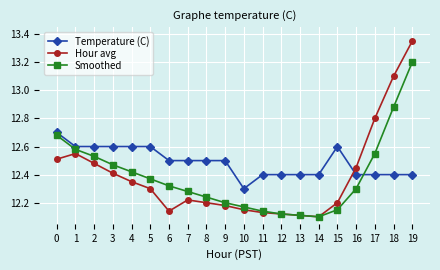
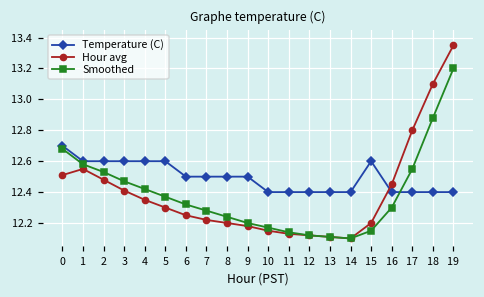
Hour avg, 6: 12.14 -> 12.25
Temperature (C), 10: 12.3 -> 12.4
